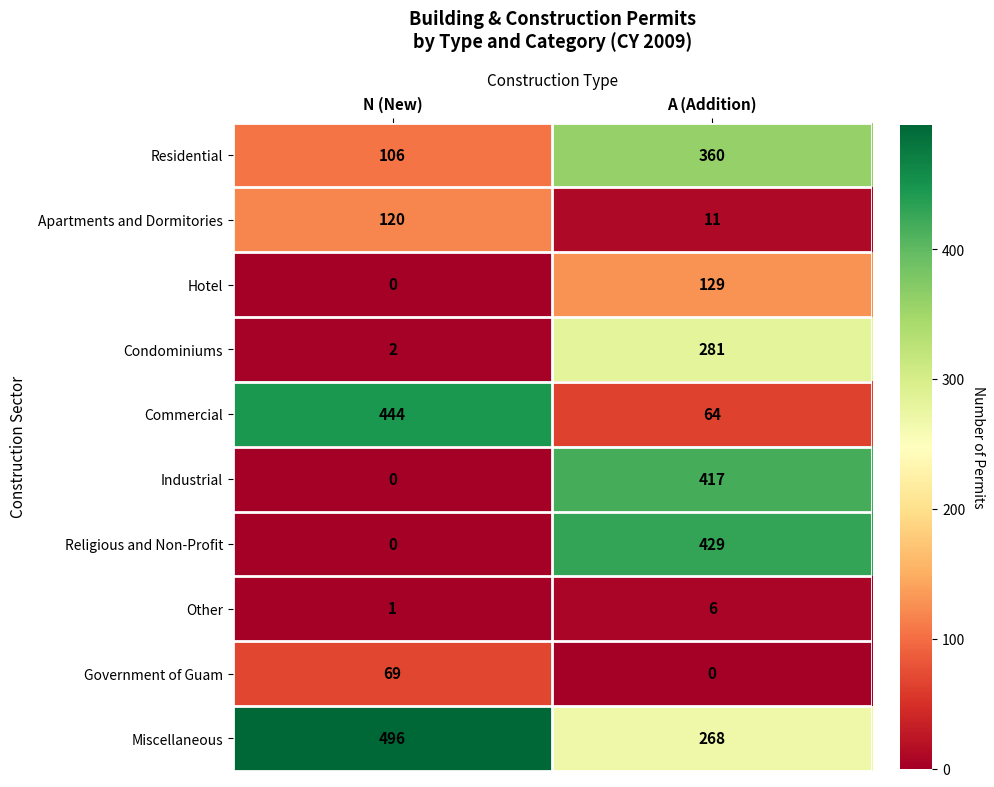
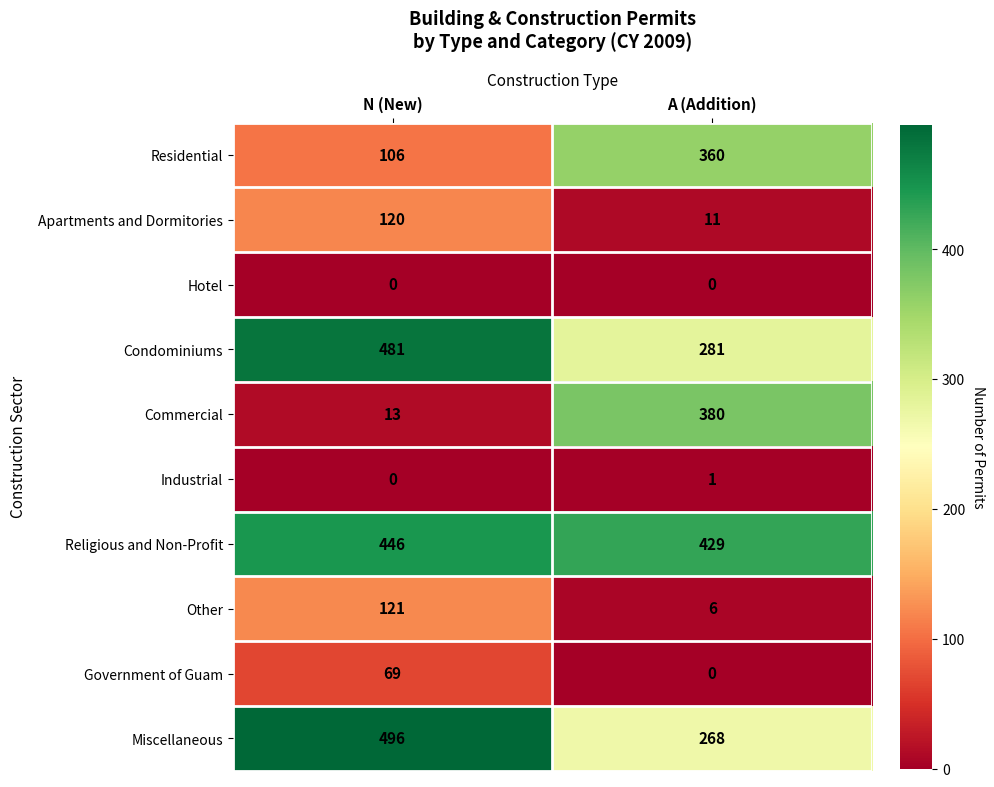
Hotel, A (Addition): 129 -> 0
Condominiums, N (New): 2 -> 481
Commercial, N (New): 444 -> 13
Commercial, A (Addition): 64 -> 380
Industrial, A (Addition): 417 -> 1
Religious and Non-Profit, N (New): 0 -> 446
Other, N (New): 1 -> 121
